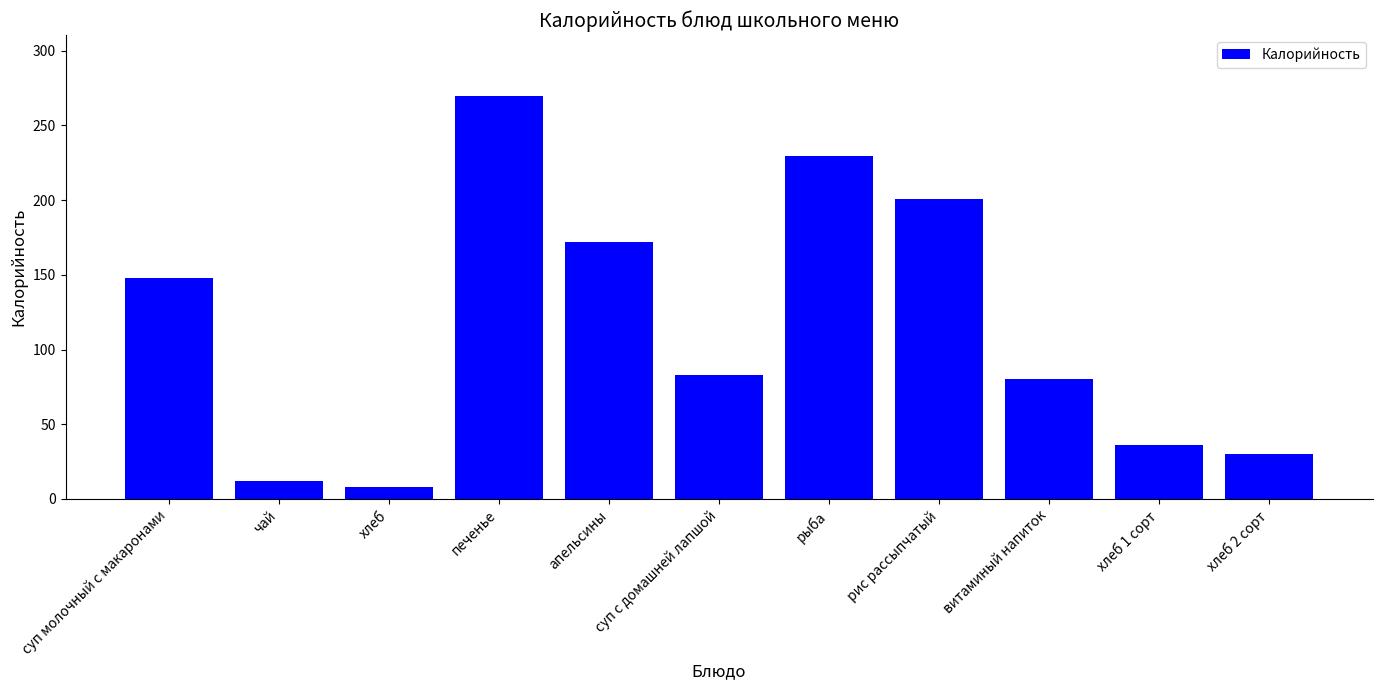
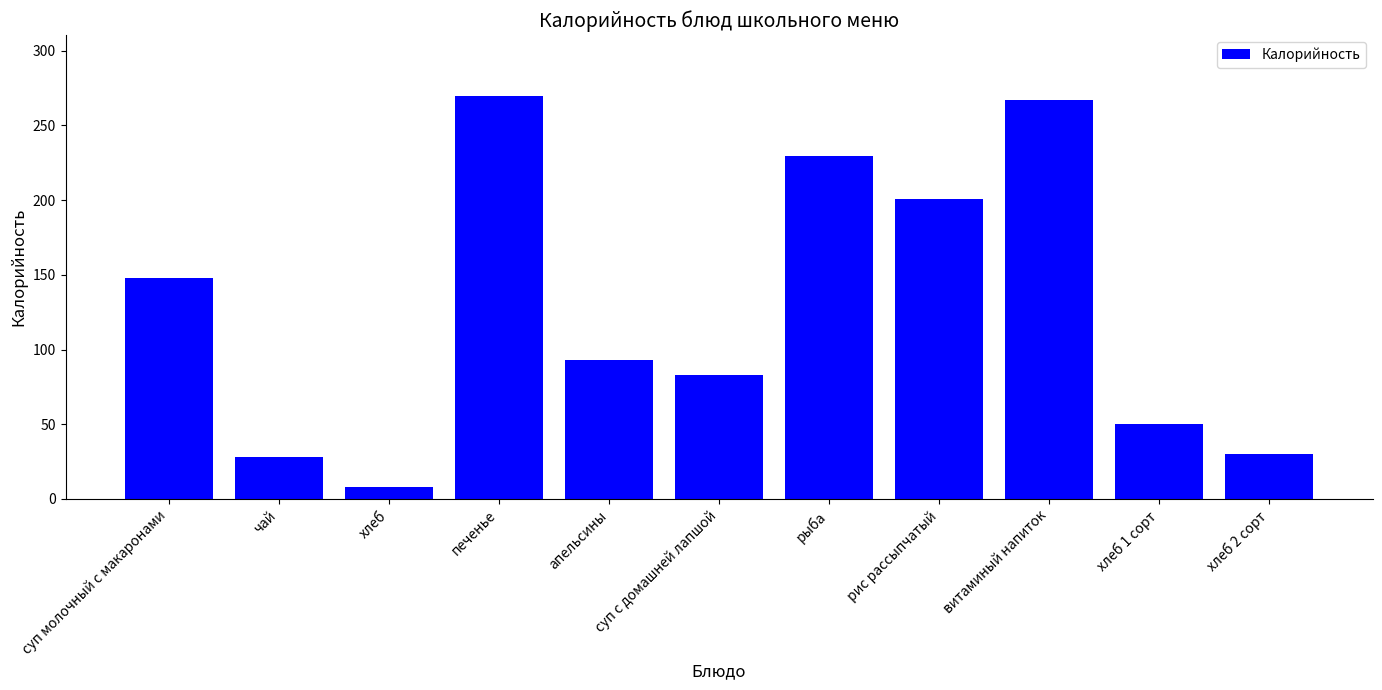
чай: 12 -> 28
апельсины: 172 -> 93
витаминый напиток: 80 -> 267
хлеб 1 сорт: 36 -> 50
